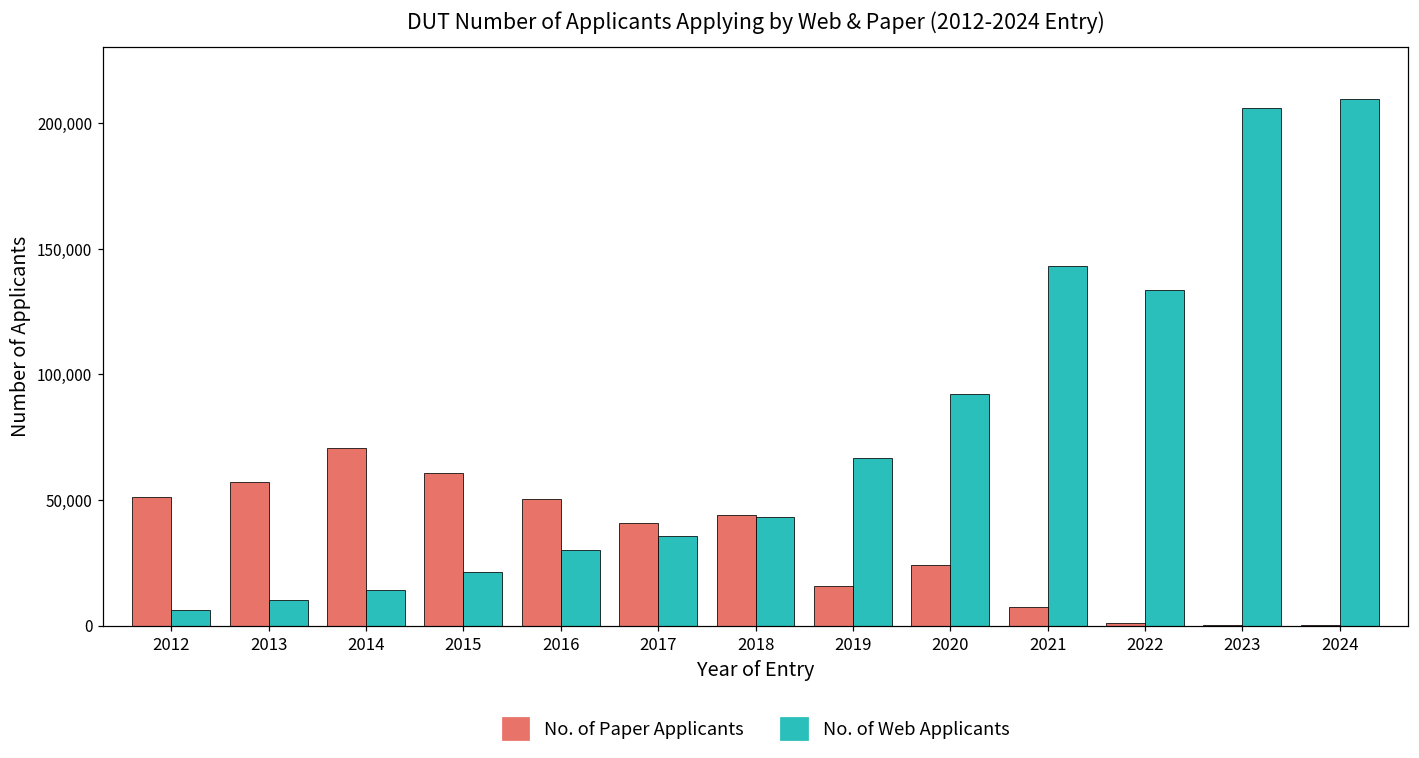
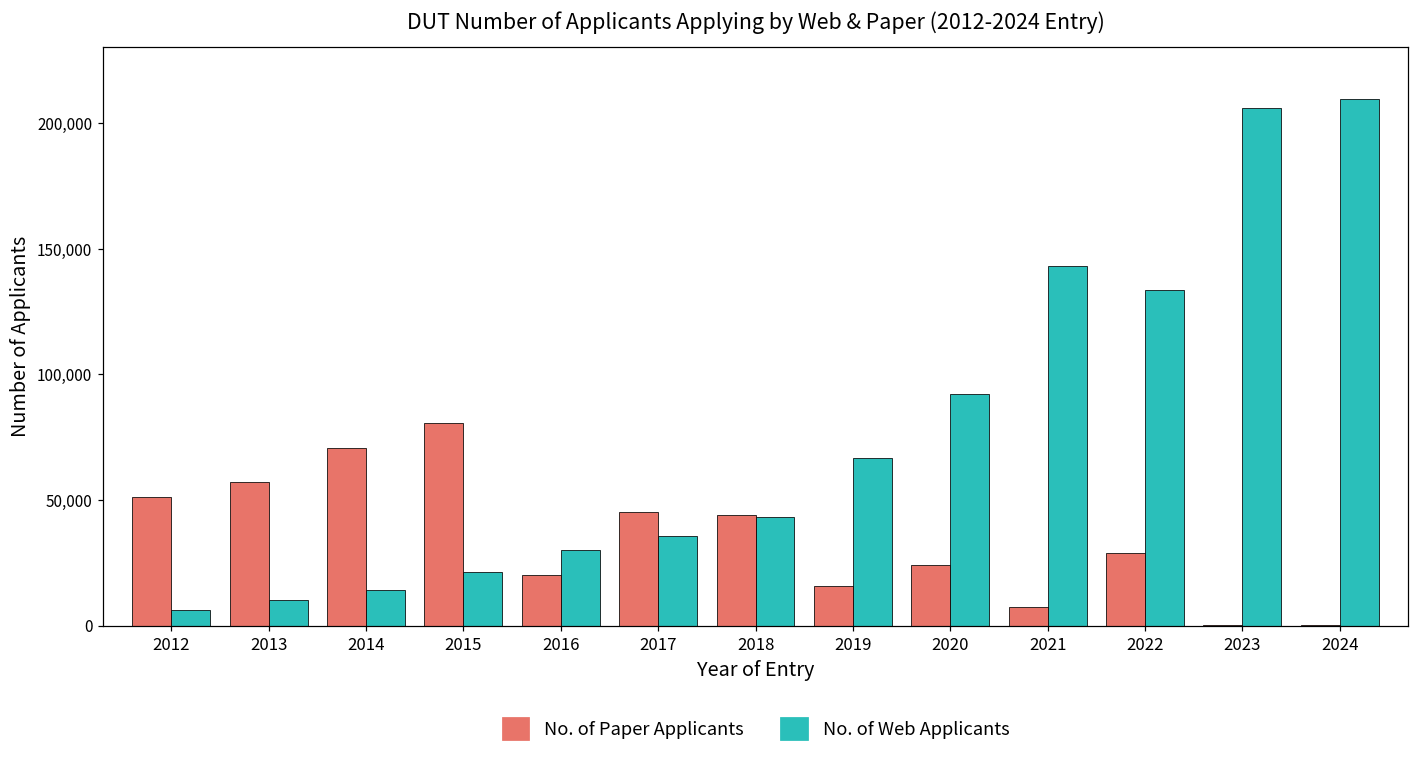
No. of Paper Applicants, 2015: 61,000 -> 81,000
No. of Paper Applicants, 2016: 50,000 -> 20,000
No. of Paper Applicants, 2017: 41,000 -> 45,000
No. of Paper Applicants, 2022: 1,000 -> 29,000
